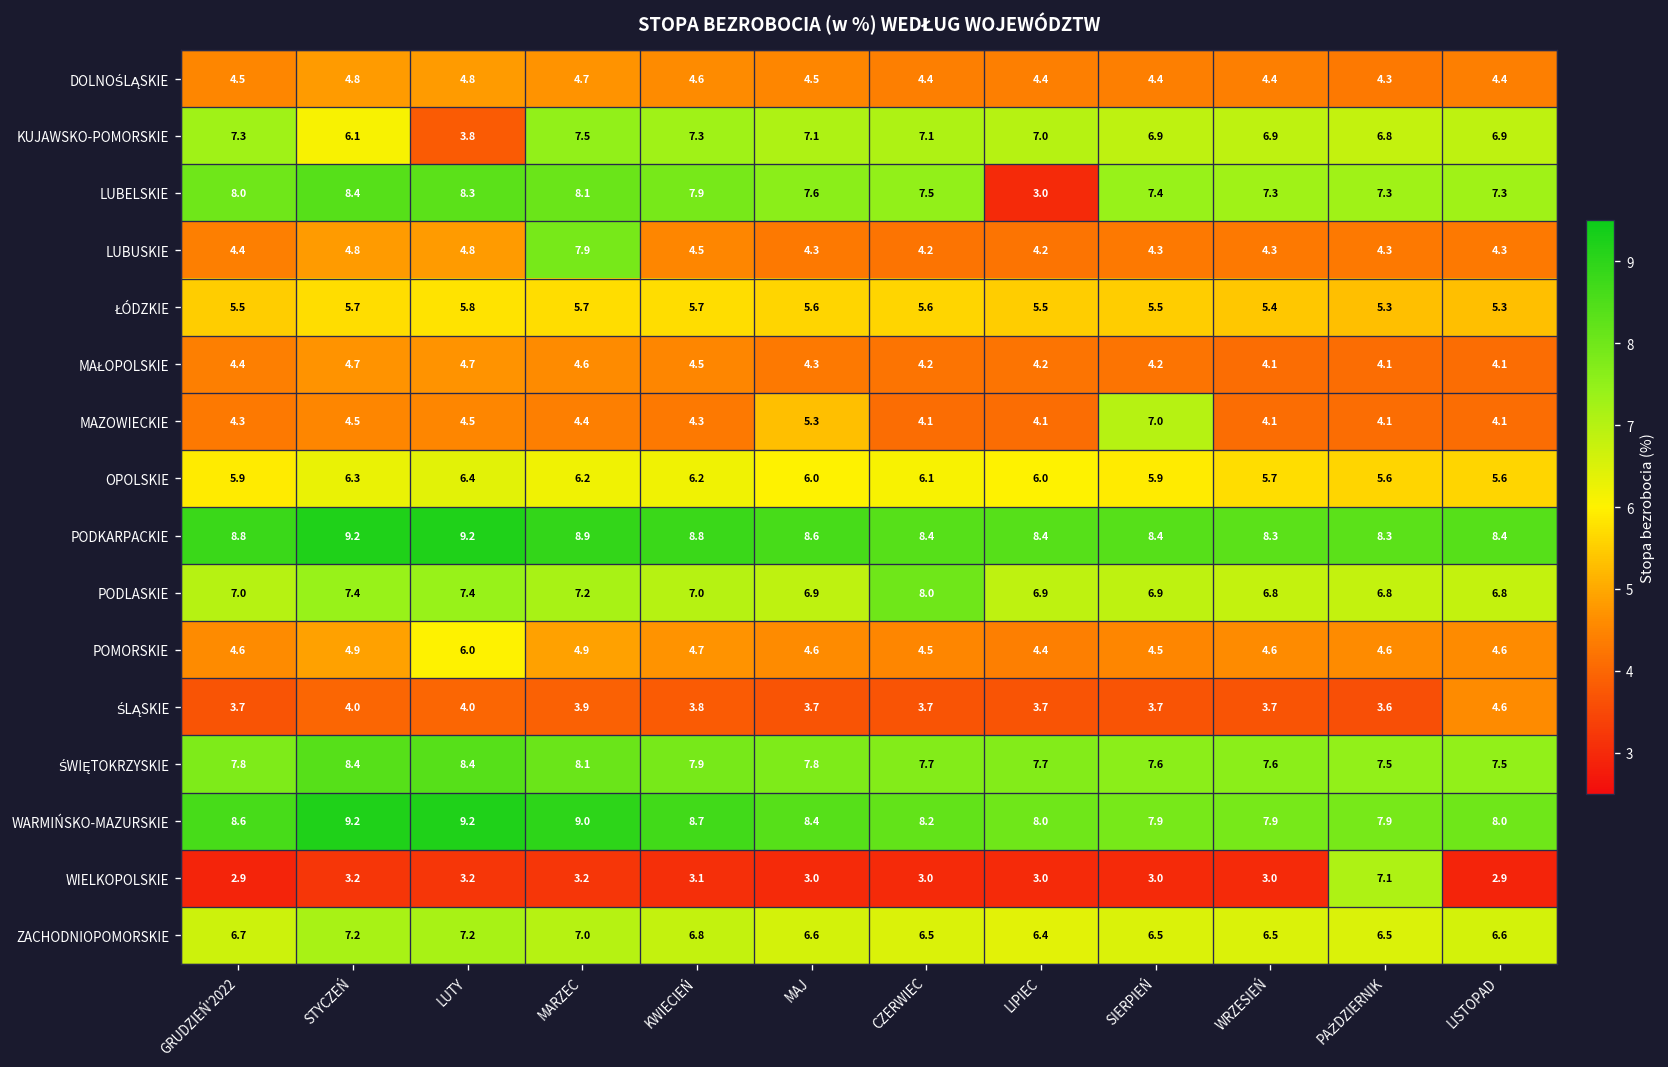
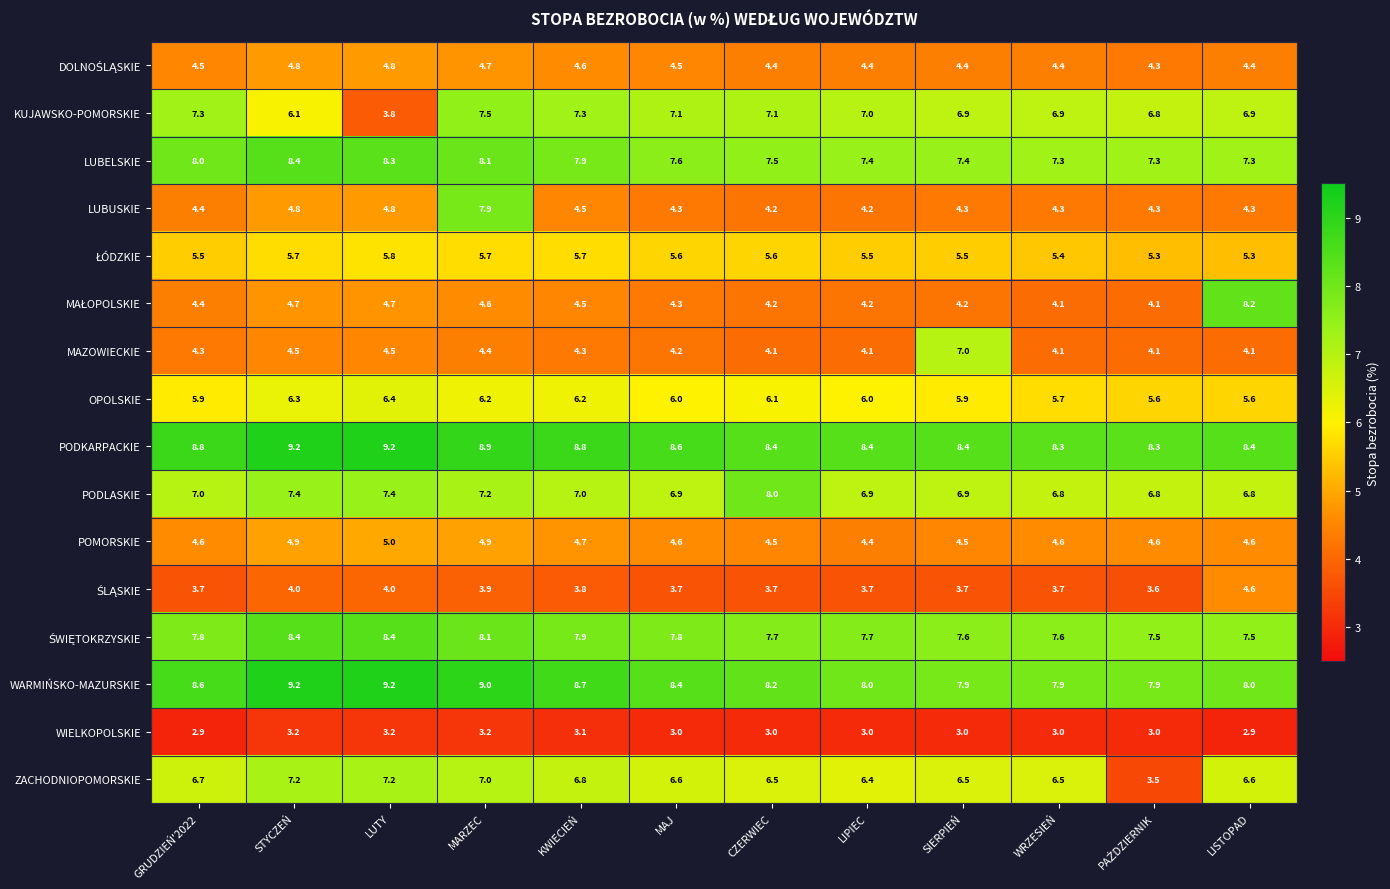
LUBELSKIE, LIPIEC: 3.0 -> 7.4
MAŁOPOLSKIE, LISTOPAD: 4.1 -> 8.2
MAZOWIECKIE, MAJ: 5.3 -> 4.2
POMORSKIE, LUTY: 6.0 -> 5.0
WIELKOPOLSKIE, PAŹDZIERNIK: 7.1 -> 3.0
ZACHODNIOPOMORSKIE, PAŹDZIERNIK: 6.5 -> 3.5
